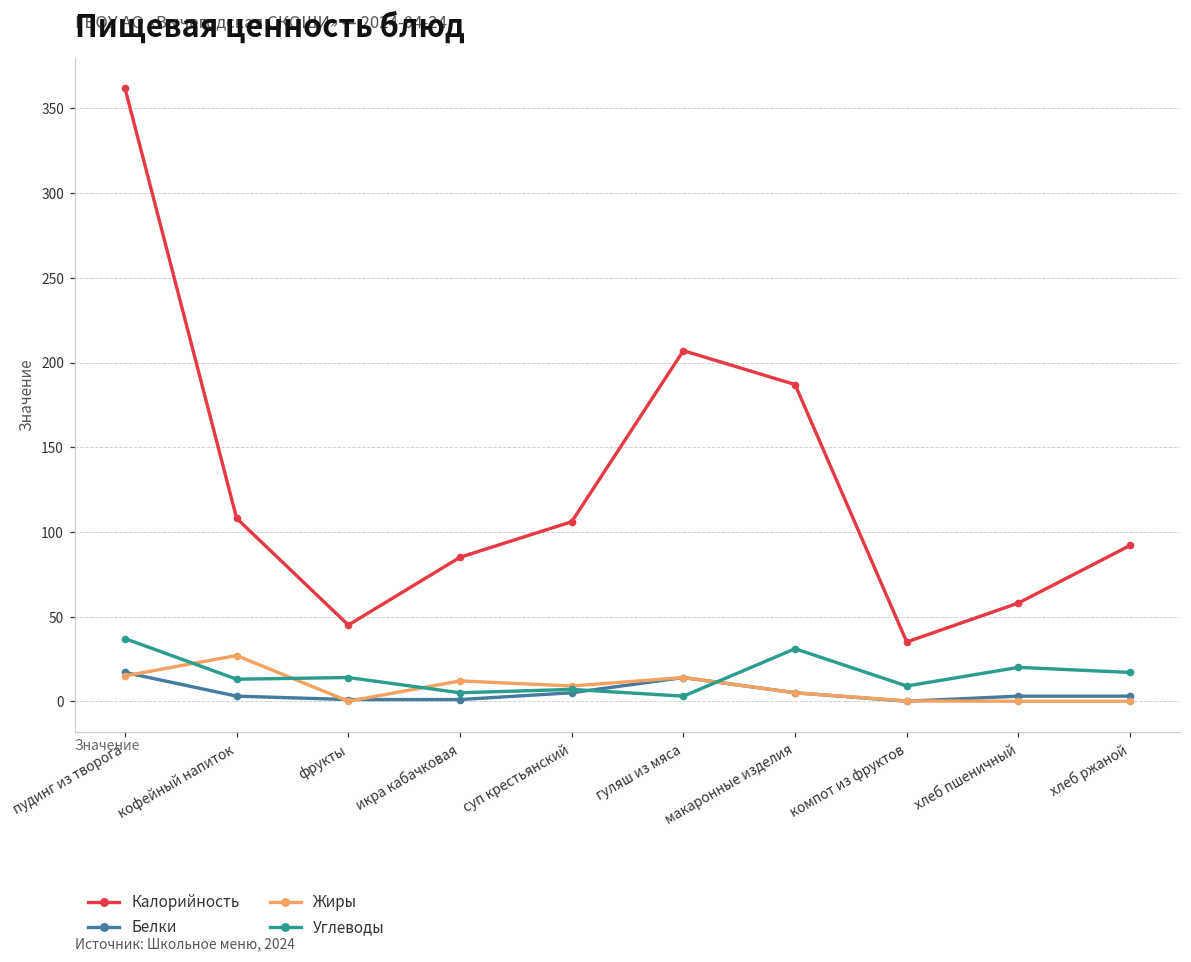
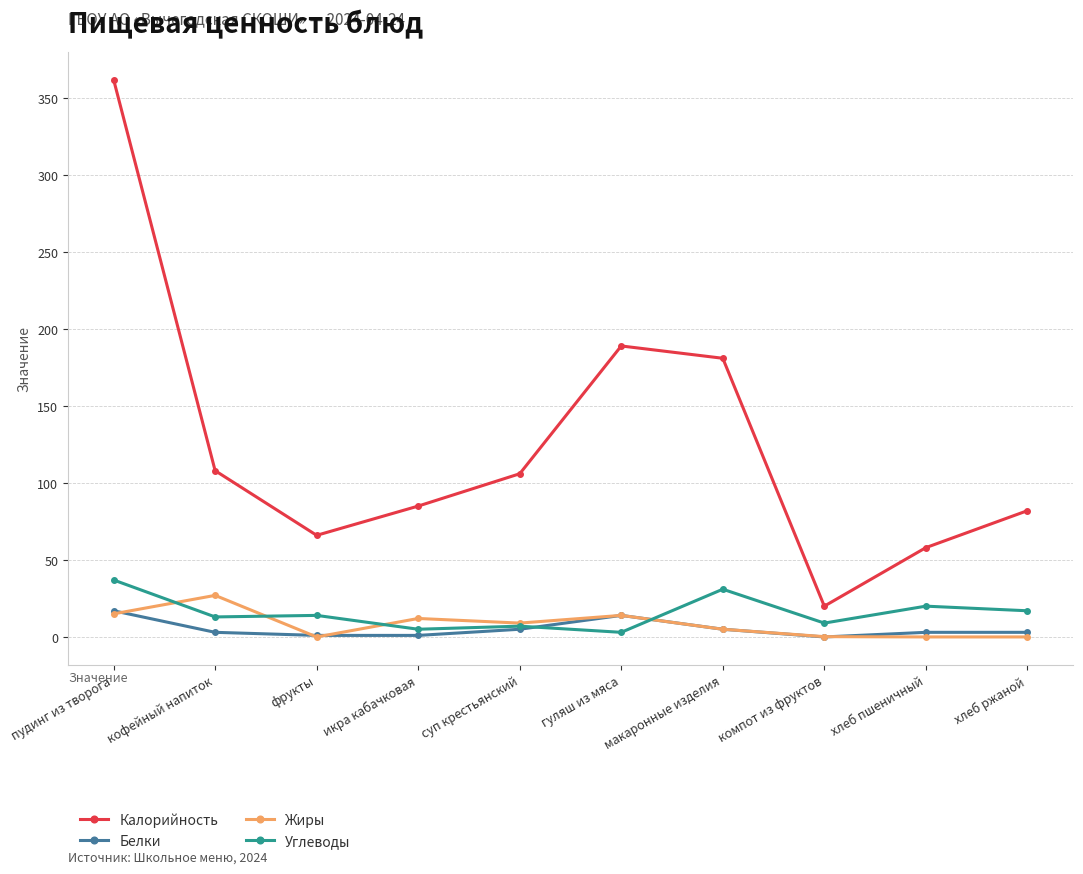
Калорийность, фрукты: 45 -> 66
Калорийность, гуляш из мяса: 207 -> 189
Калорийность, макаронные изделия: 187 -> 181
Калорийность, компот из фруктов: 35 -> 20
Калорийность, хлеб ржаной: 92 -> 82
